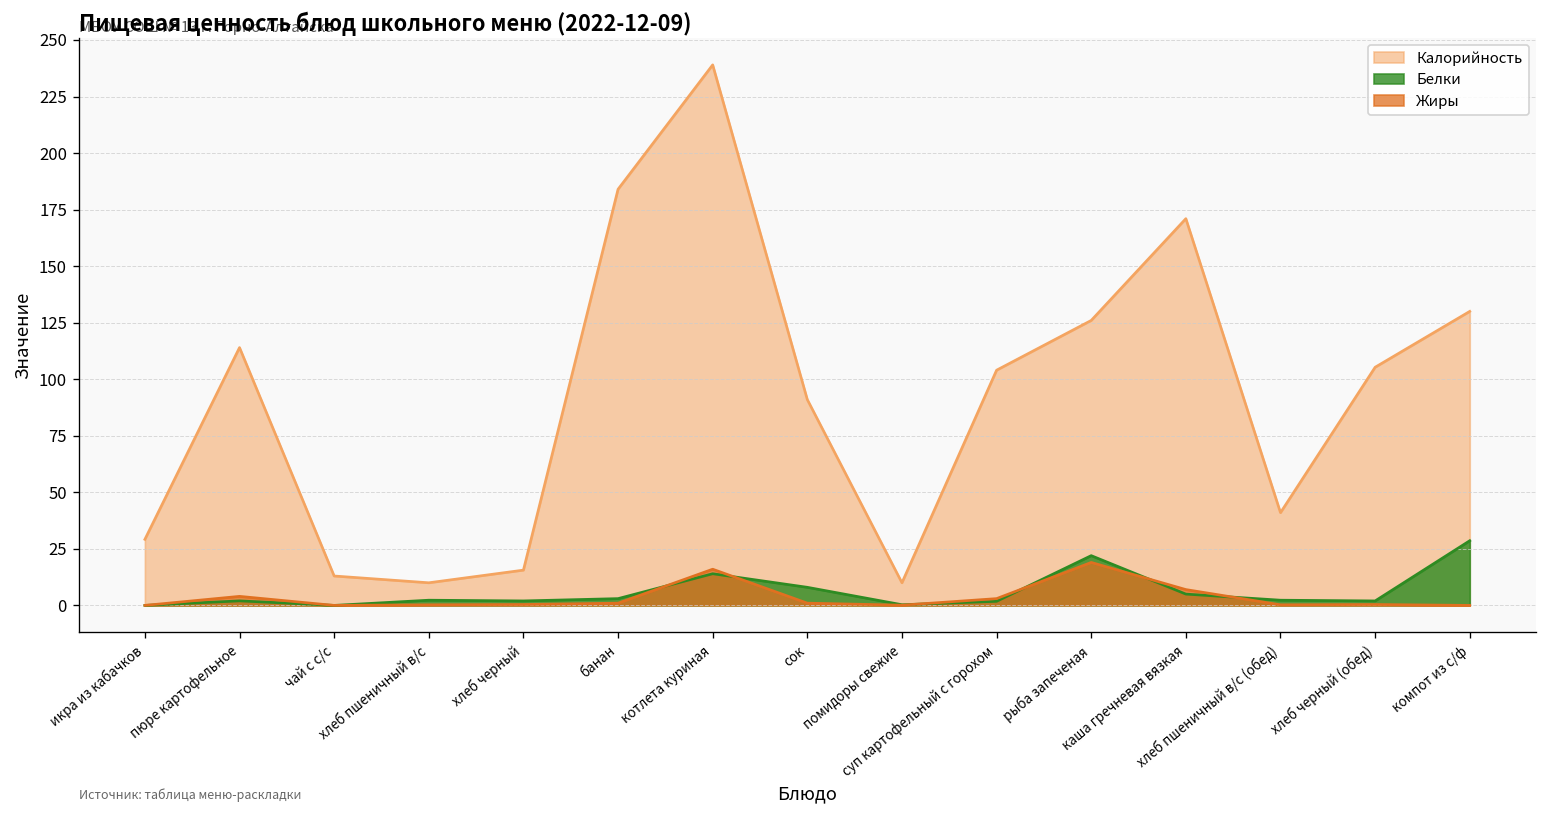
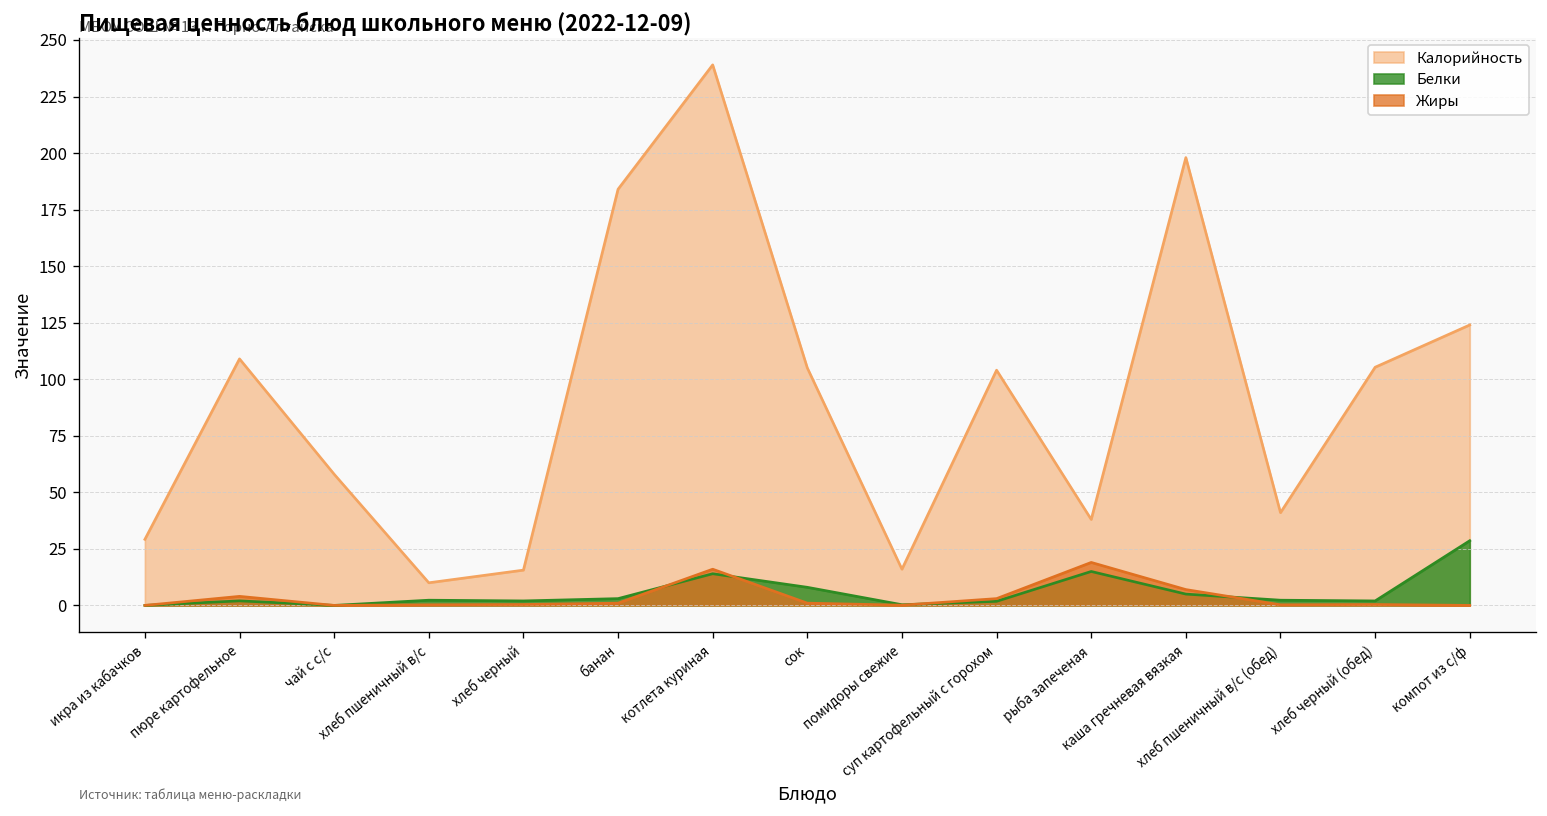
Калорийность, пюре картофельное: 114 -> 109
Калорийность, чай с с/с: 13 -> 58
Калорийность, сок: 91 -> 105
Калорийность, помидоры свежие: 10 -> 16
Калорийность, рыба запеченая: 126 -> 38
Белки, рыба запеченая: 22 -> 15
Калорийность, каша гречневая вязкая: 171 -> 198
Калорийность, компот из с/ф: 130 -> 124
